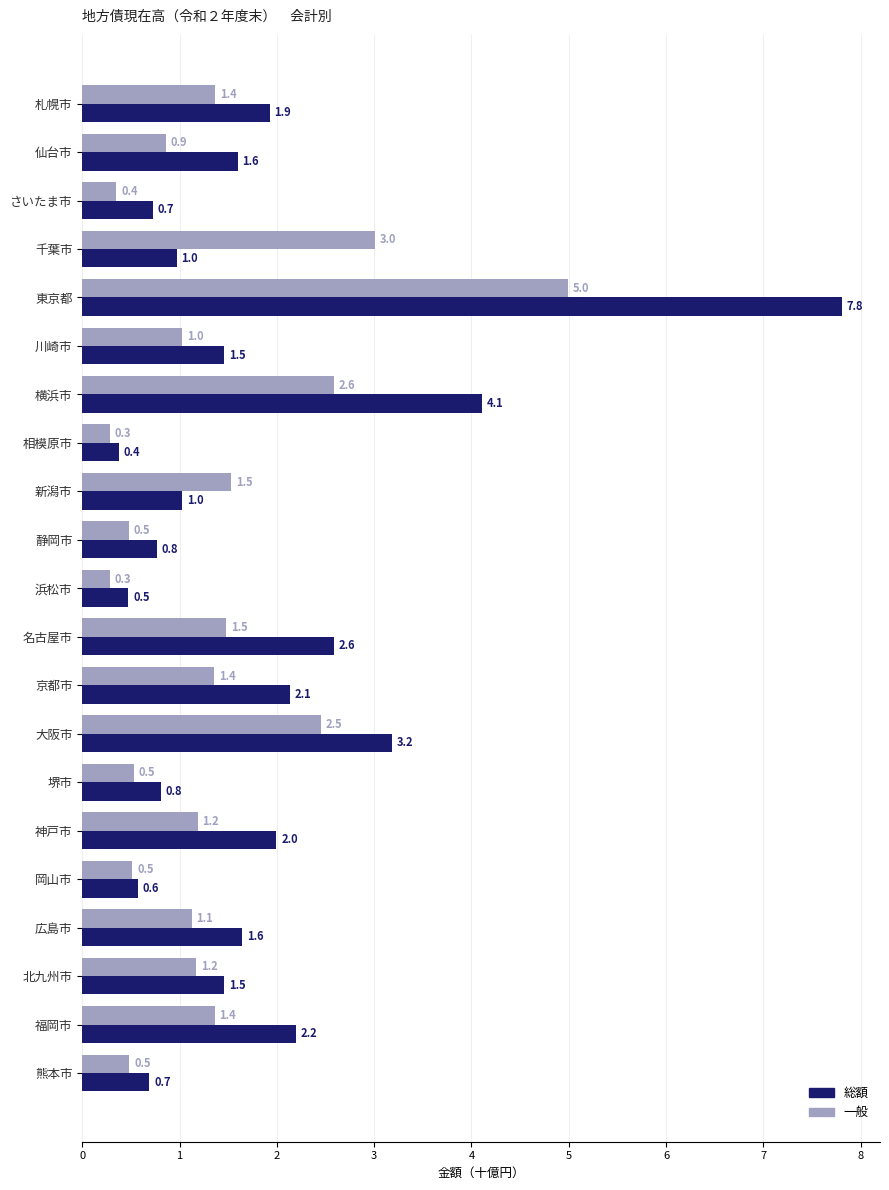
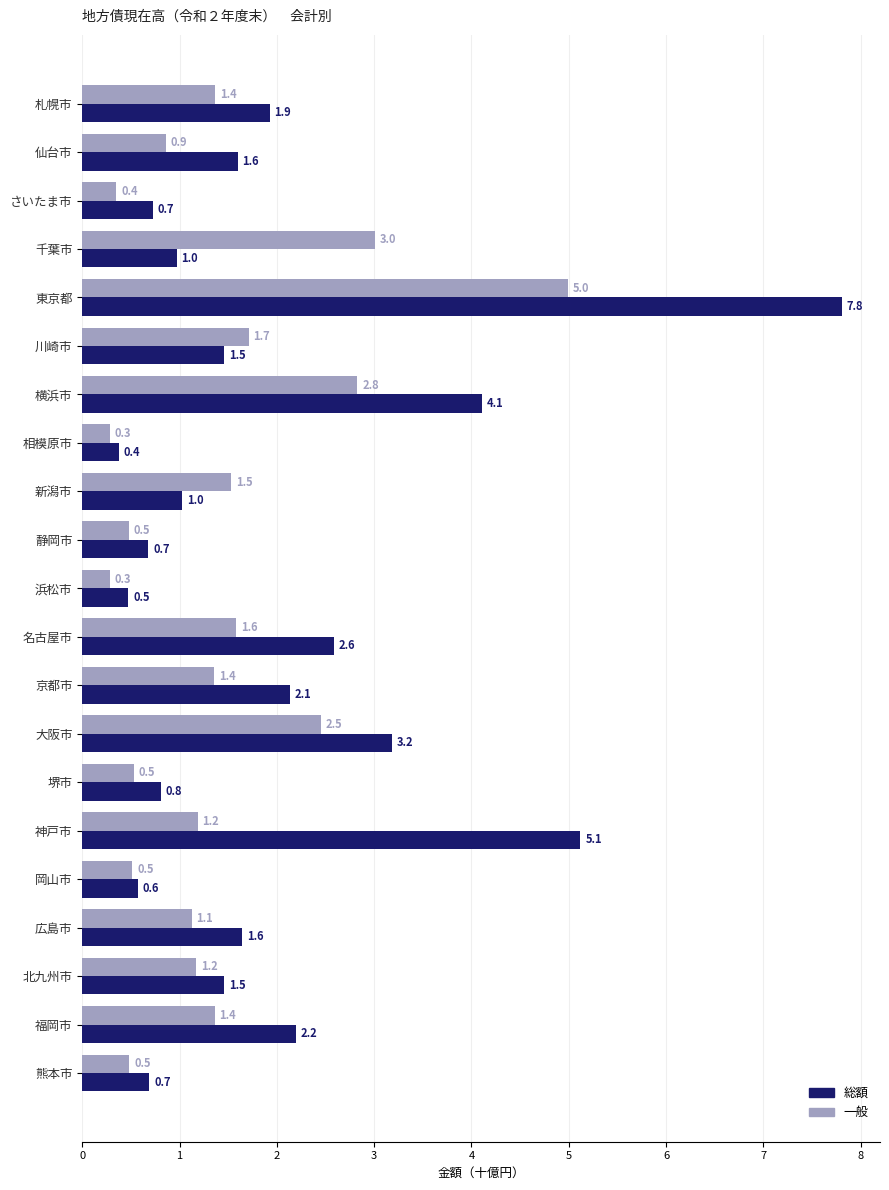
一般, 川崎市: 1.0 -> 1.7
一般, 横浜市: 2.6 -> 2.8
総額, 静岡市: 0.8 -> 0.7
一般, 名古屋市: 1.5 -> 1.6
総額, 神戸市: 2.0 -> 5.1
